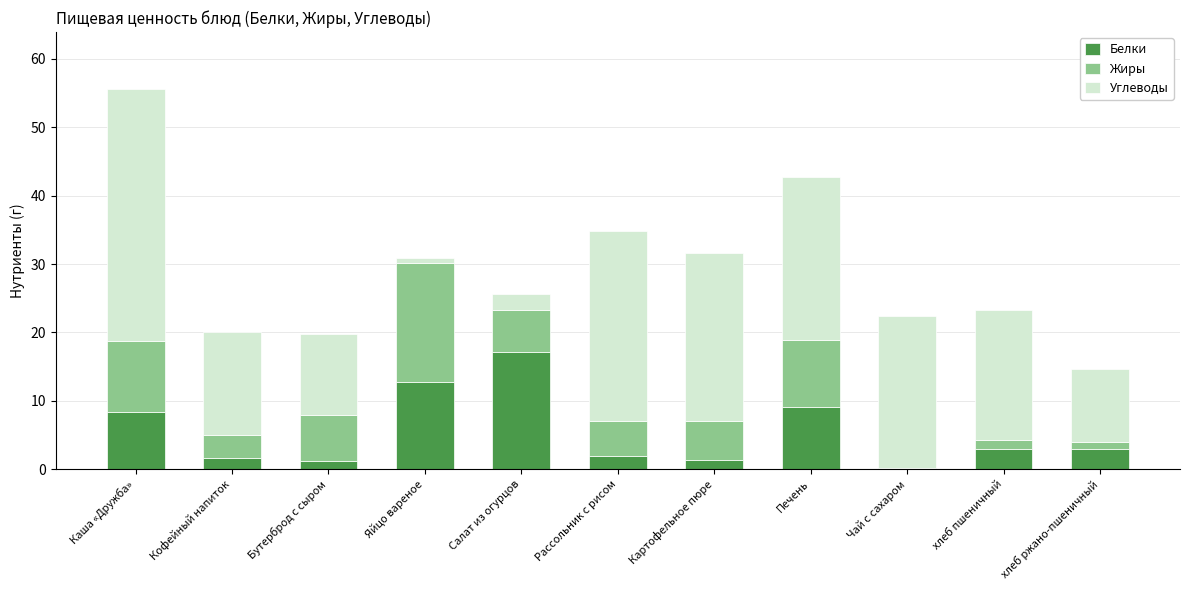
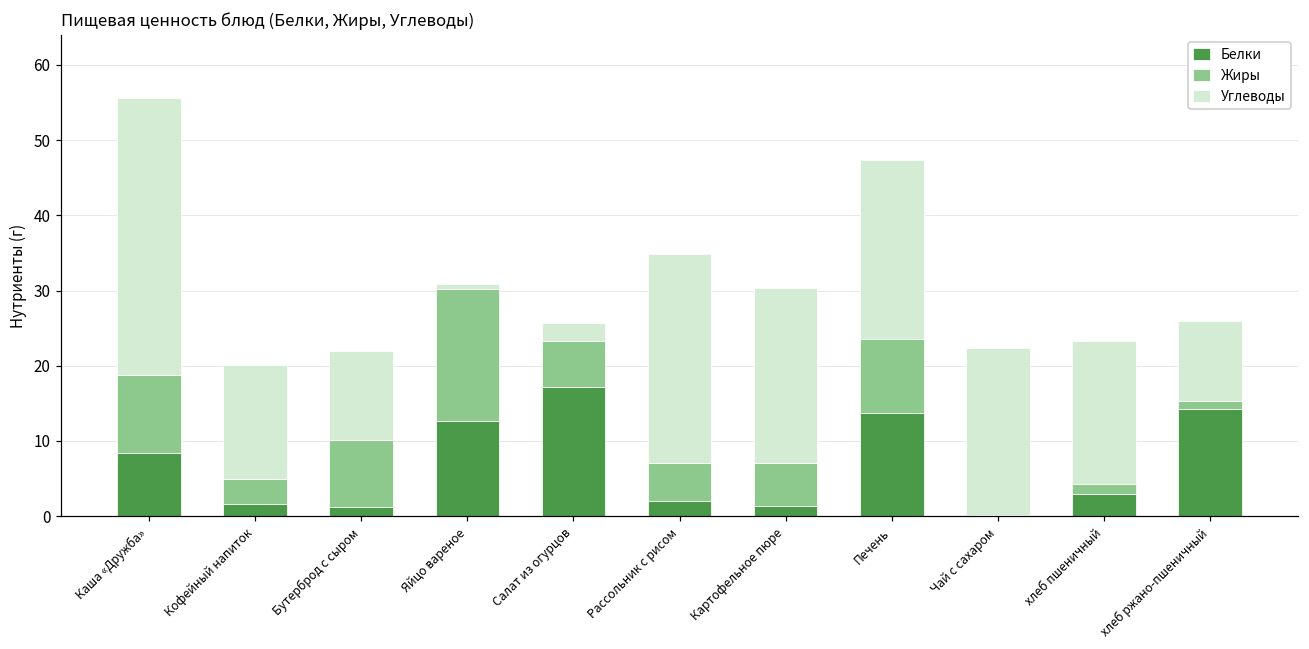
Жиры, Бутерброд с сыром: 7 -> 9
Углеводы, Картофельное пюре: 25 -> 23
Белки, Печень: 9 -> 14
Белки, хлеб ржано-пшеничный: 3 -> 14
